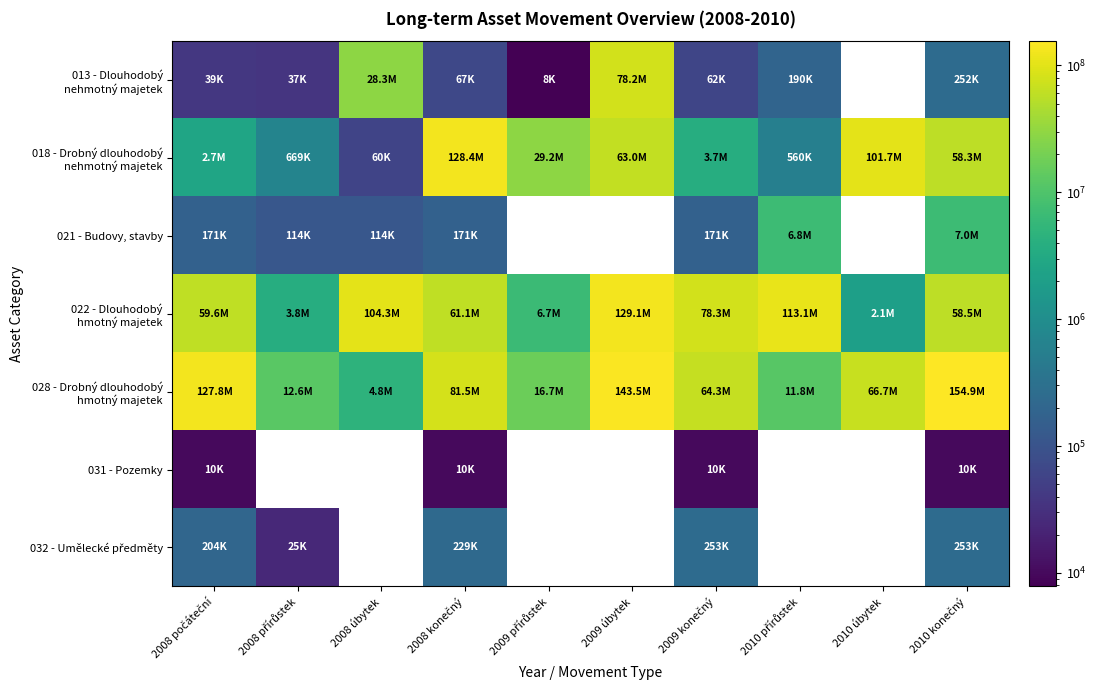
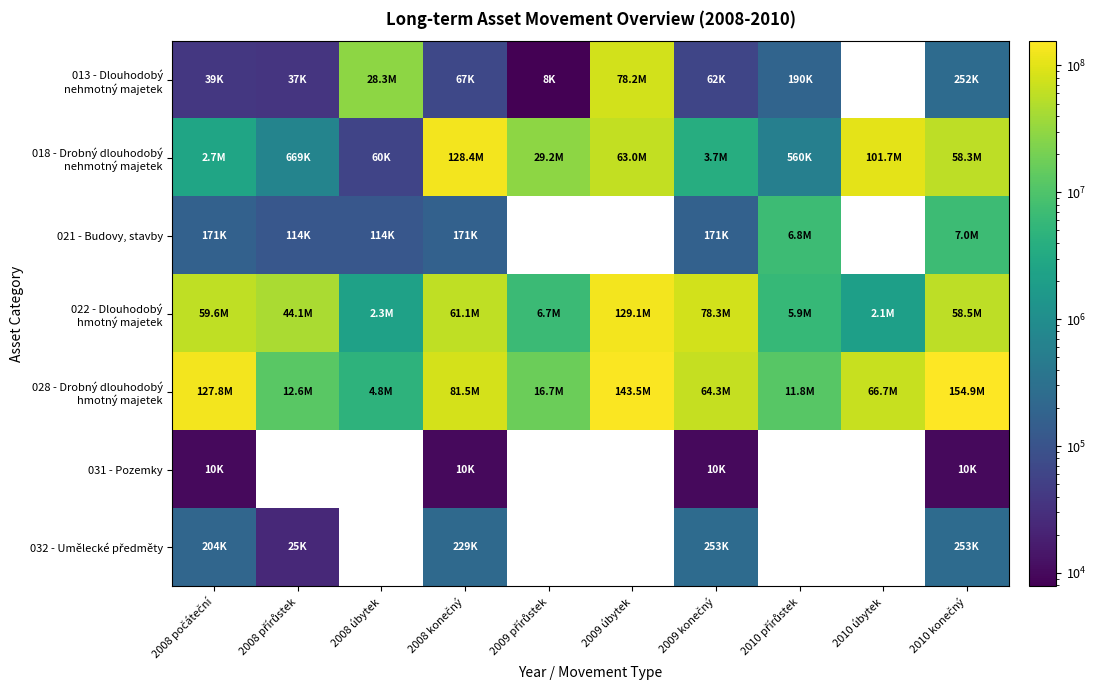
022 - Dlouhodobý hmotný majetek, 2008 přírůstek: 3.8M -> 44.1M
022 - Dlouhodobý hmotný majetek, 2008 úbytek: 104.3M -> 2.3M
022 - Dlouhodobý hmotný majetek, 2010 přírůstek: 113.1M -> 5.9M
